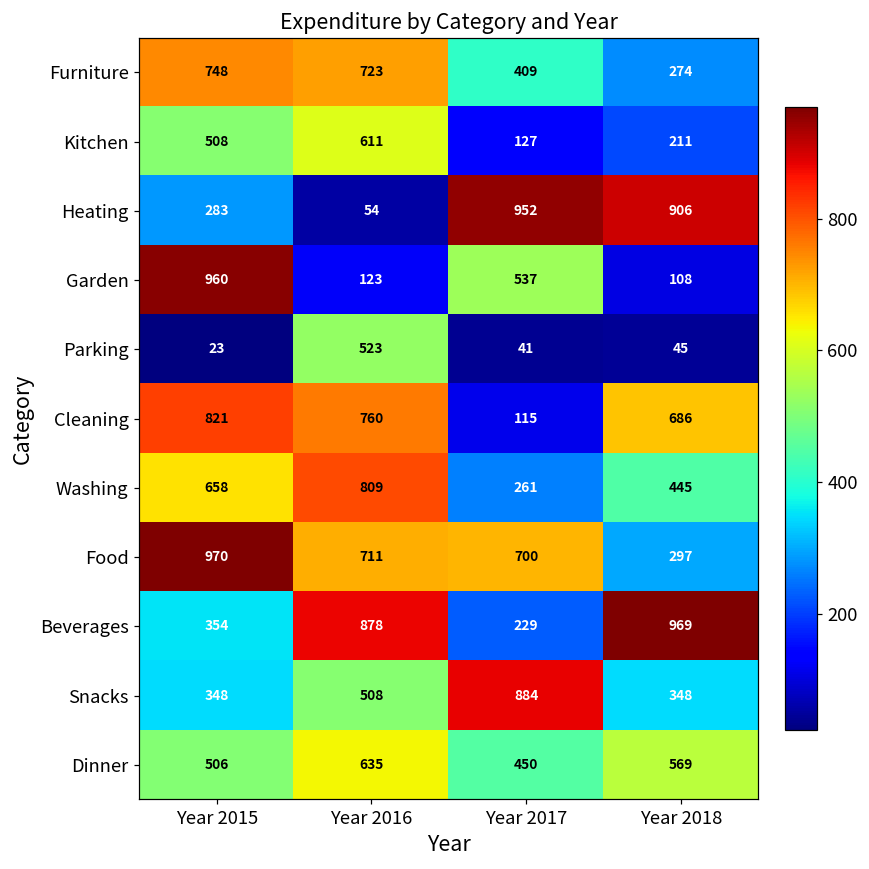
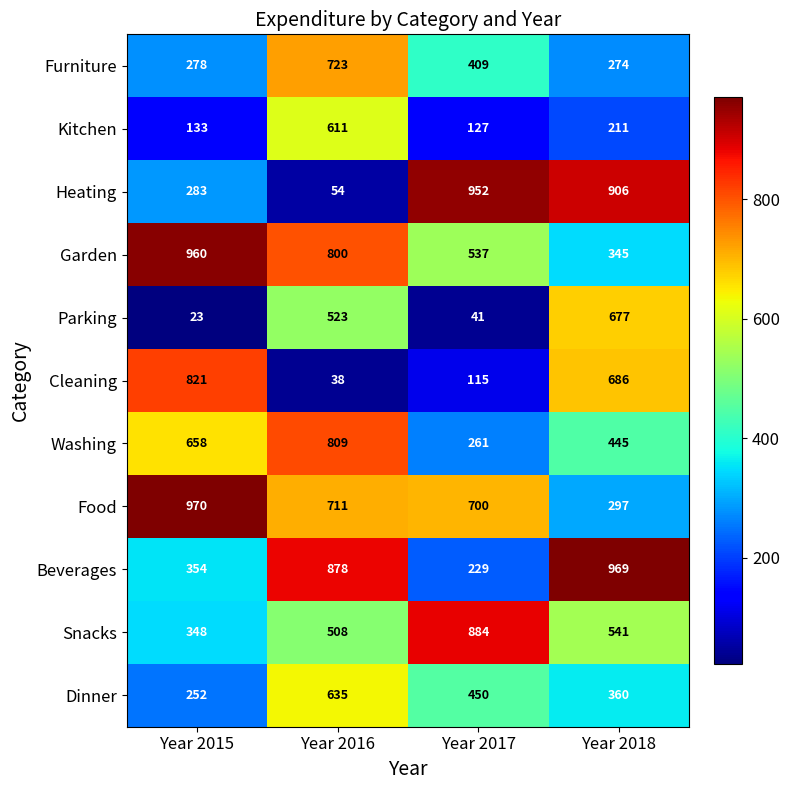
Furniture, Year 2015: 748 -> 278
Kitchen, Year 2015: 508 -> 133
Garden, Year 2016: 123 -> 800
Garden, Year 2018: 108 -> 345
Parking, Year 2018: 45 -> 677
Cleaning, Year 2016: 760 -> 38
Snacks, Year 2018: 348 -> 541
Dinner, Year 2015: 506 -> 252
Dinner, Year 2018: 569 -> 360
